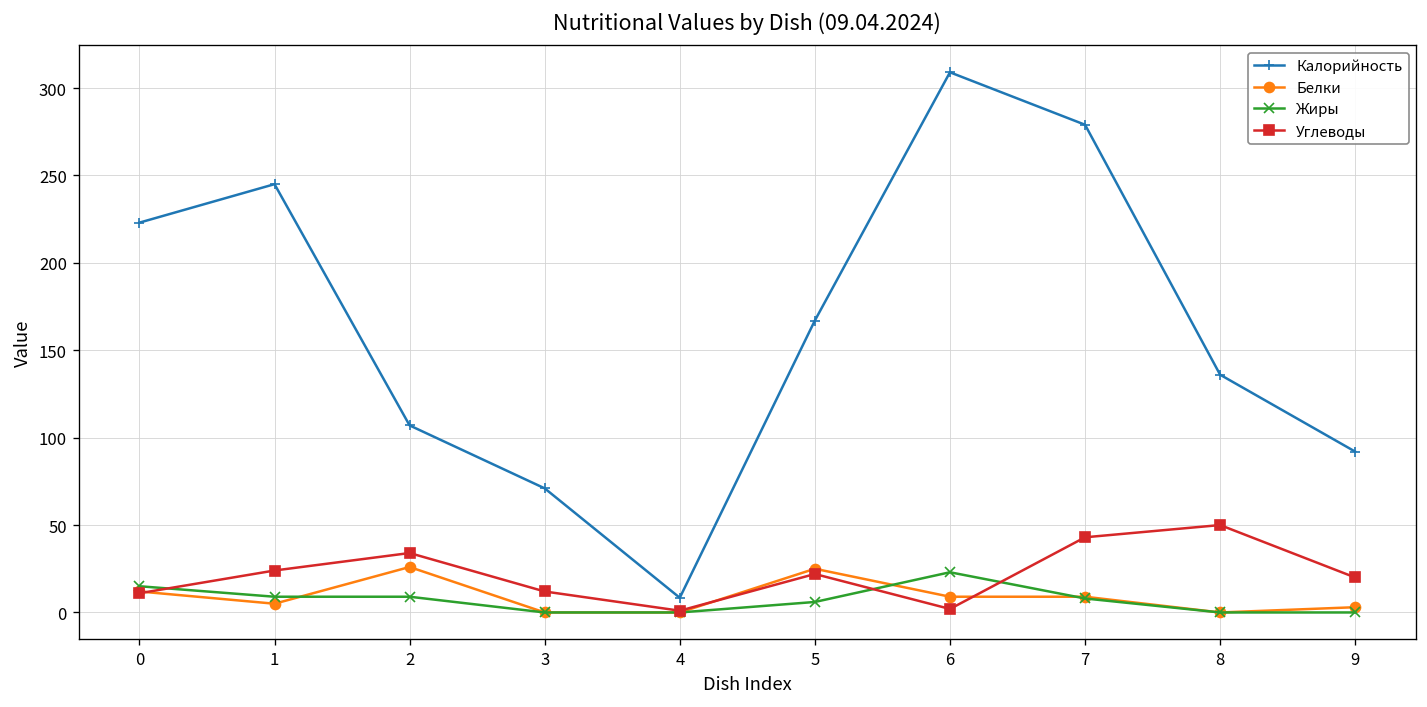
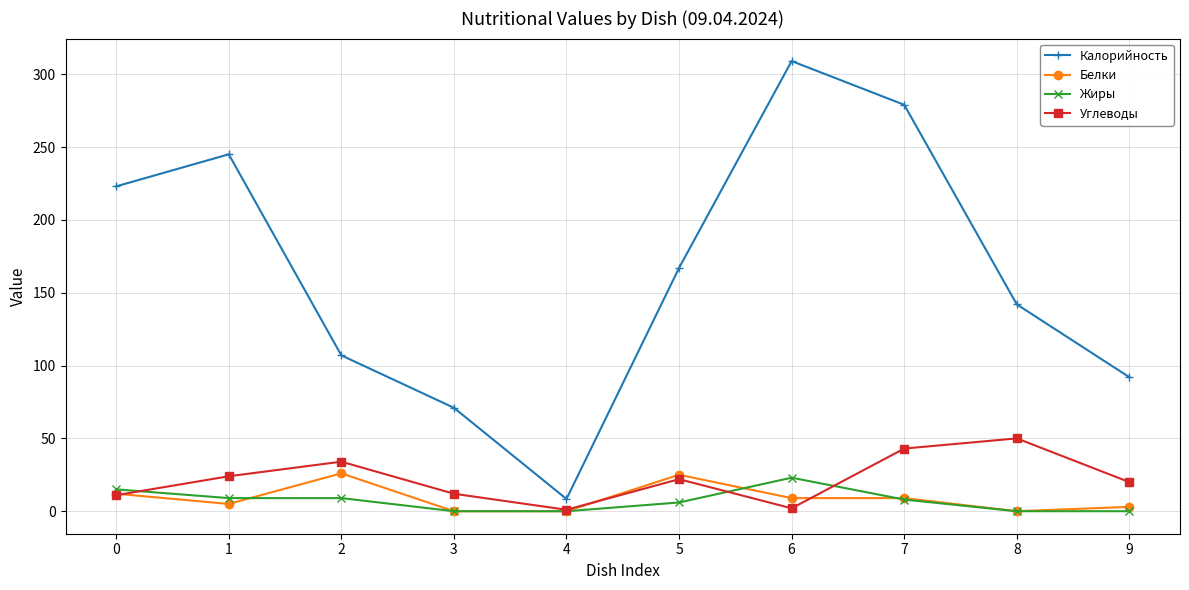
Калорийность, 8: 136 -> 142
